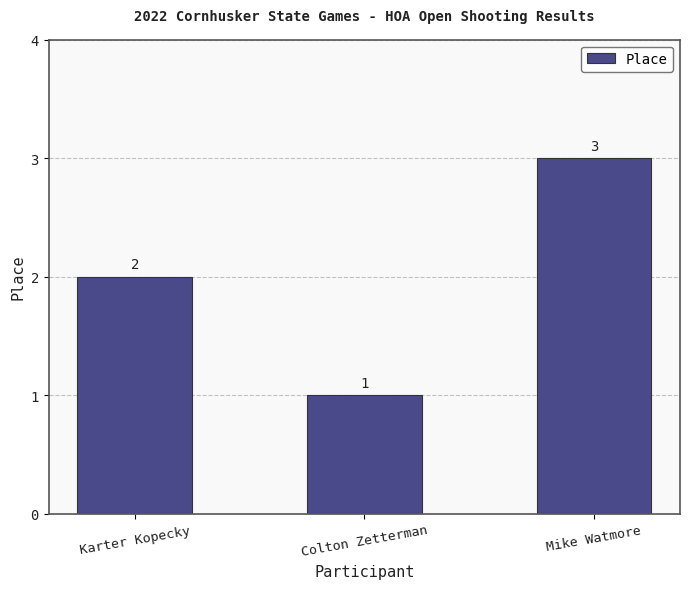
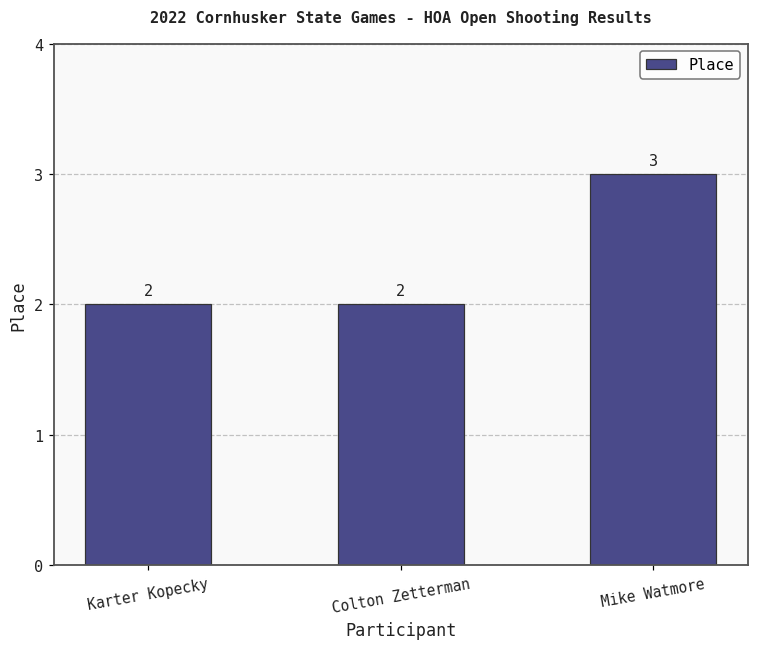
Colton Zetterman: 1 -> 2
